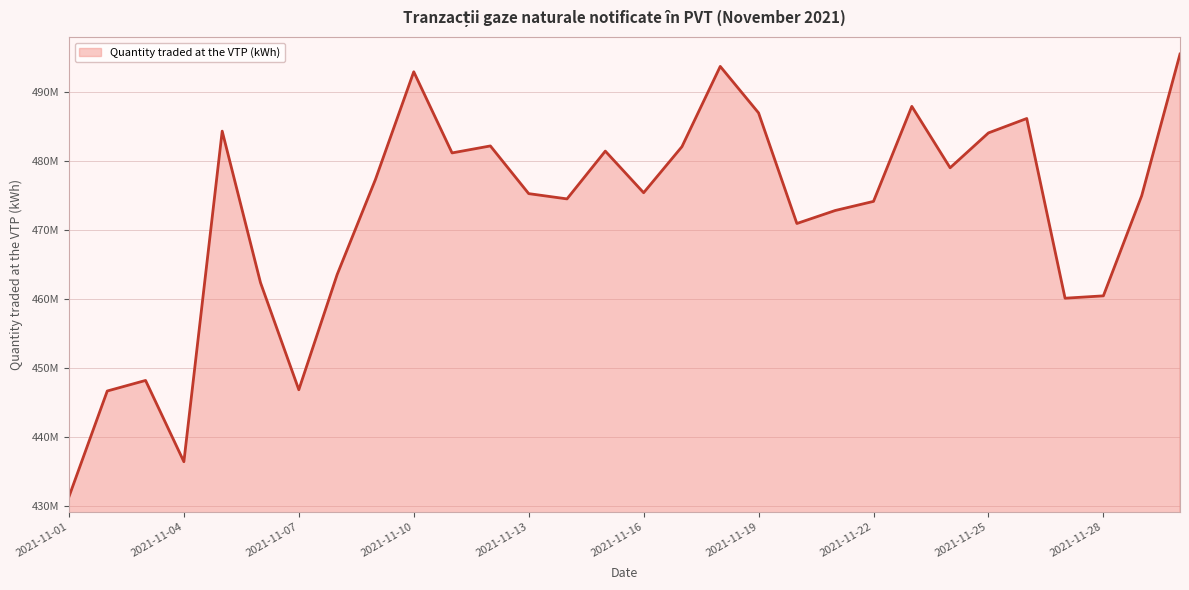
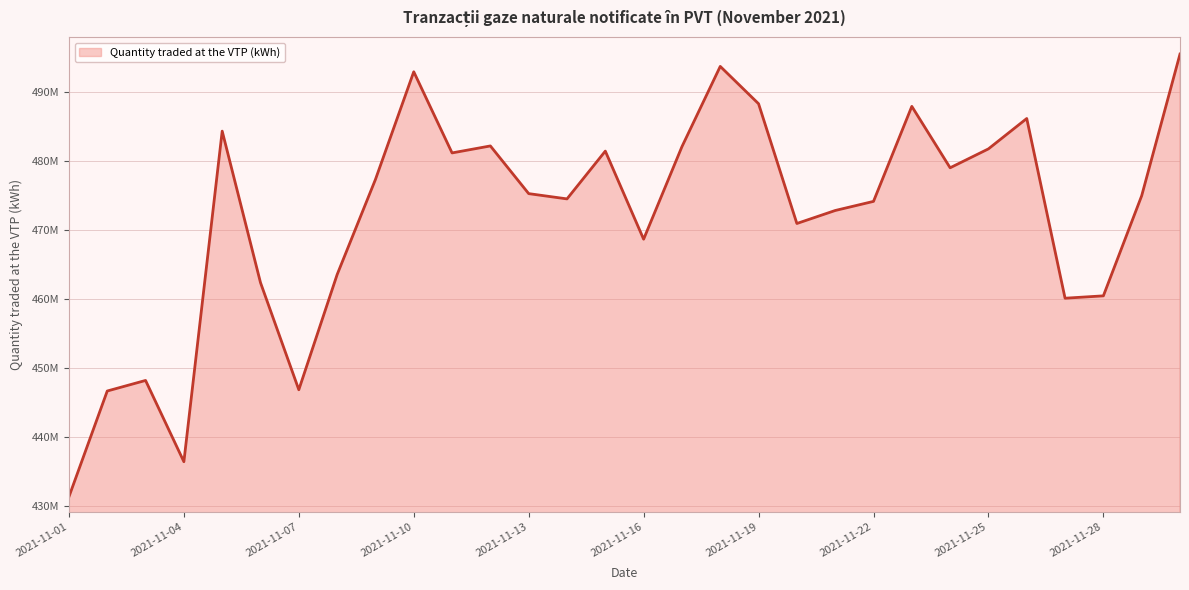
2021-11-16: 475000000 -> 469000000
2021-11-19: 487000000 -> 488000000
2021-11-25: 484000000 -> 482000000
